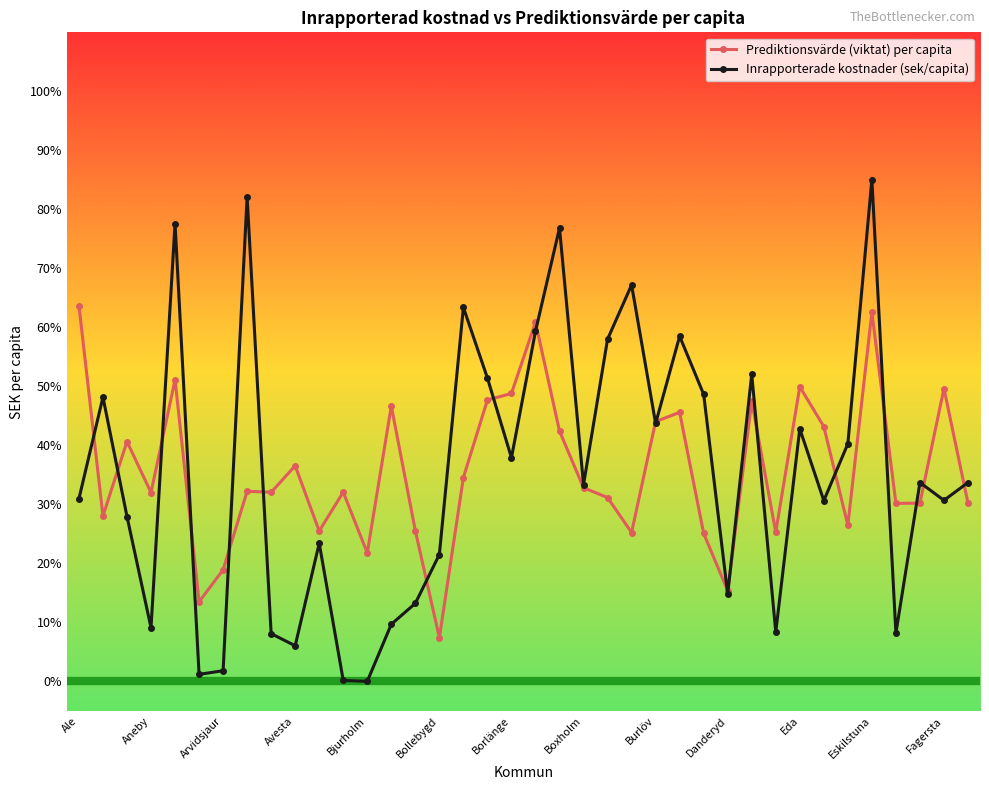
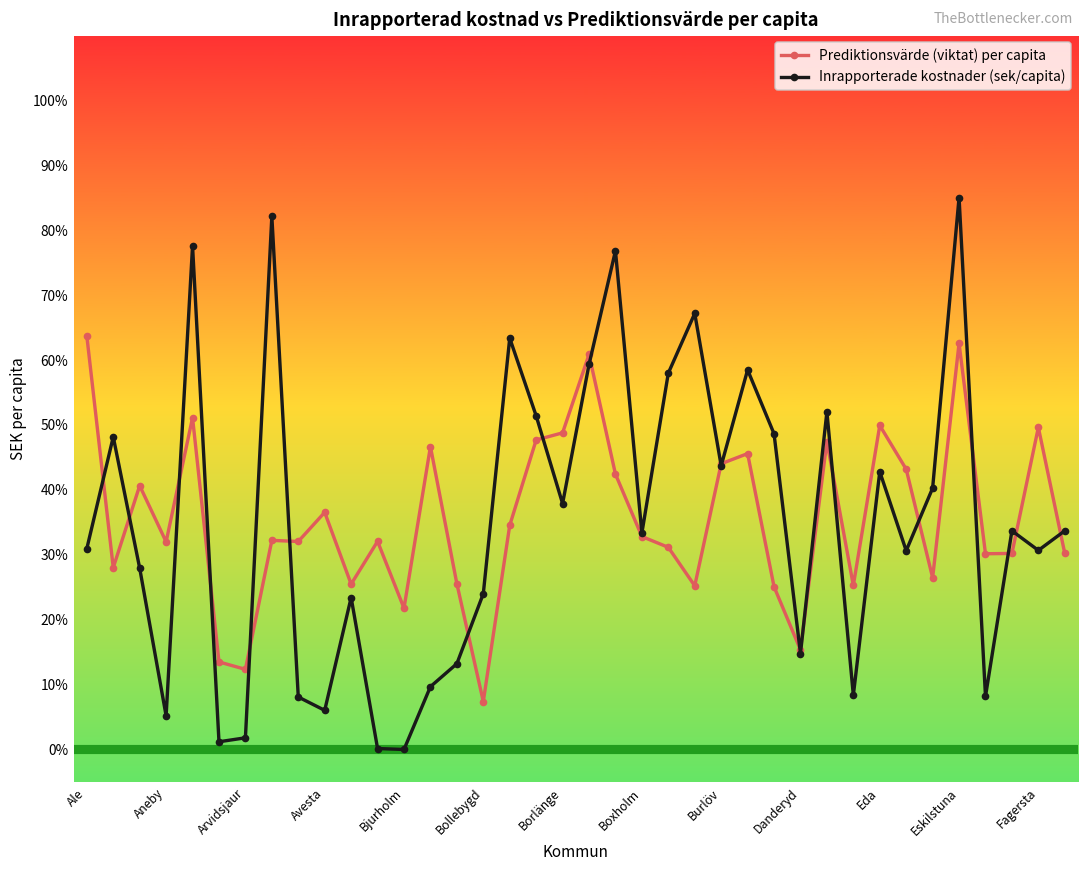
Inrapporterade kostnader (sek/capita), Aneby: 9% -> 5%
Prediktionsvärde (viktat) per capita, Arvidsjaur: 19% -> 12%
Inrapporterade kostnader (sek/capita), Bollebygd: 22% -> 24%
